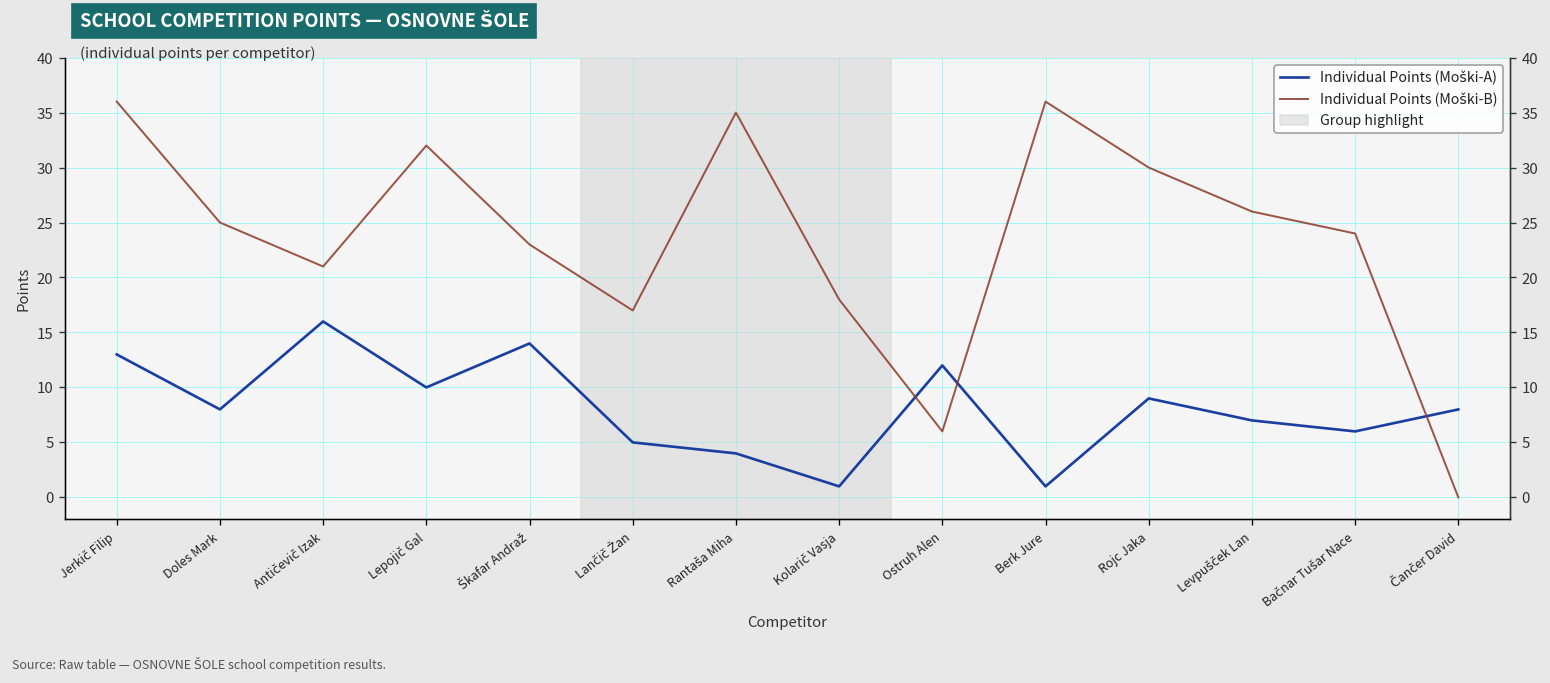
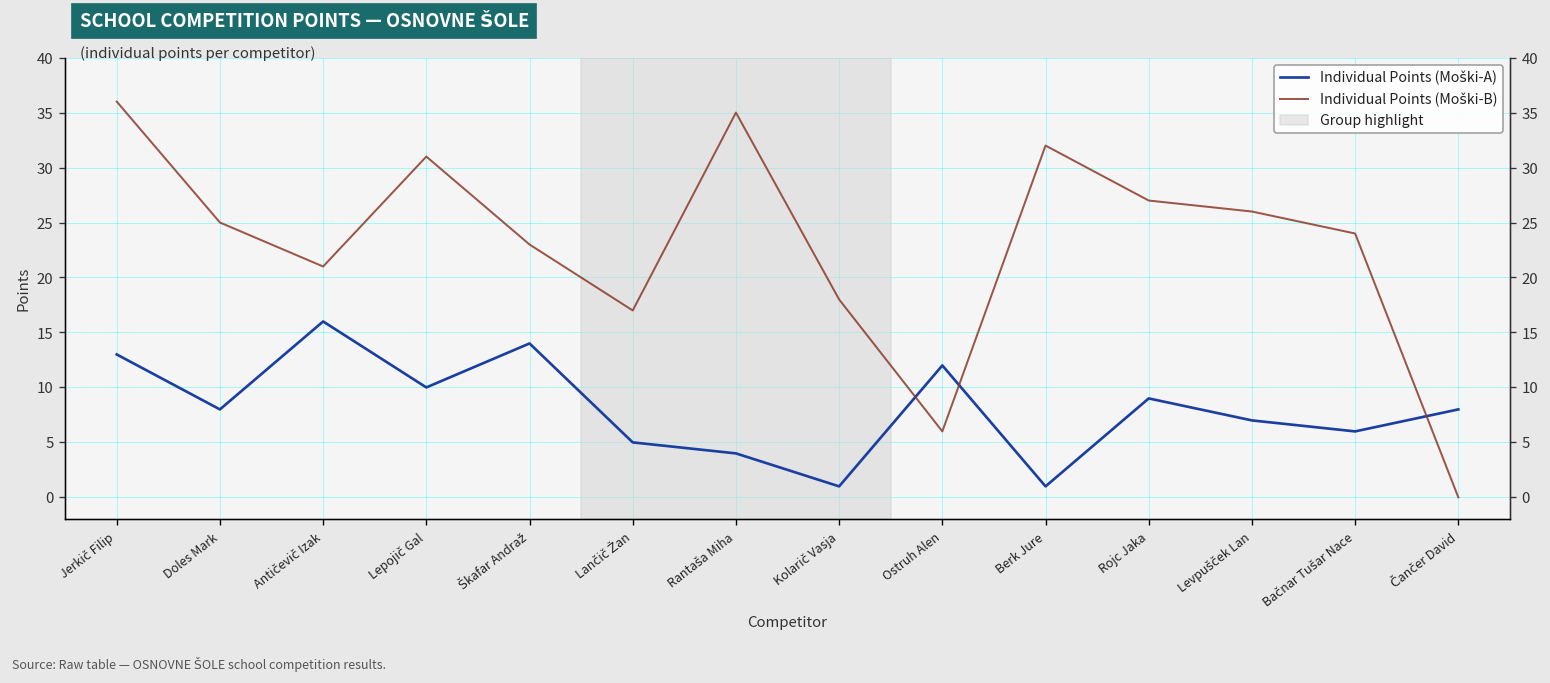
Individual Points (Moški-B), Lepojič Gal: 32 -> 31
Individual Points (Moški-B), Berk Jure: 36 -> 32
Individual Points (Moški-B), Rojc Jaka: 30 -> 27
